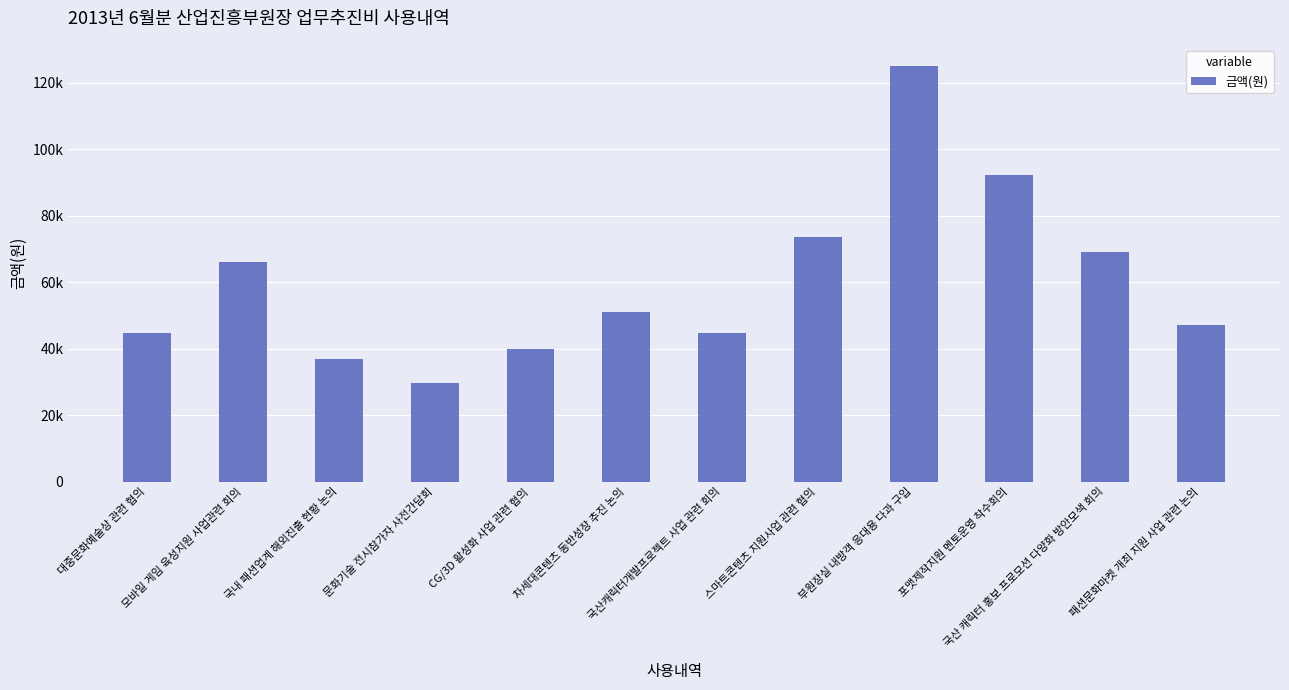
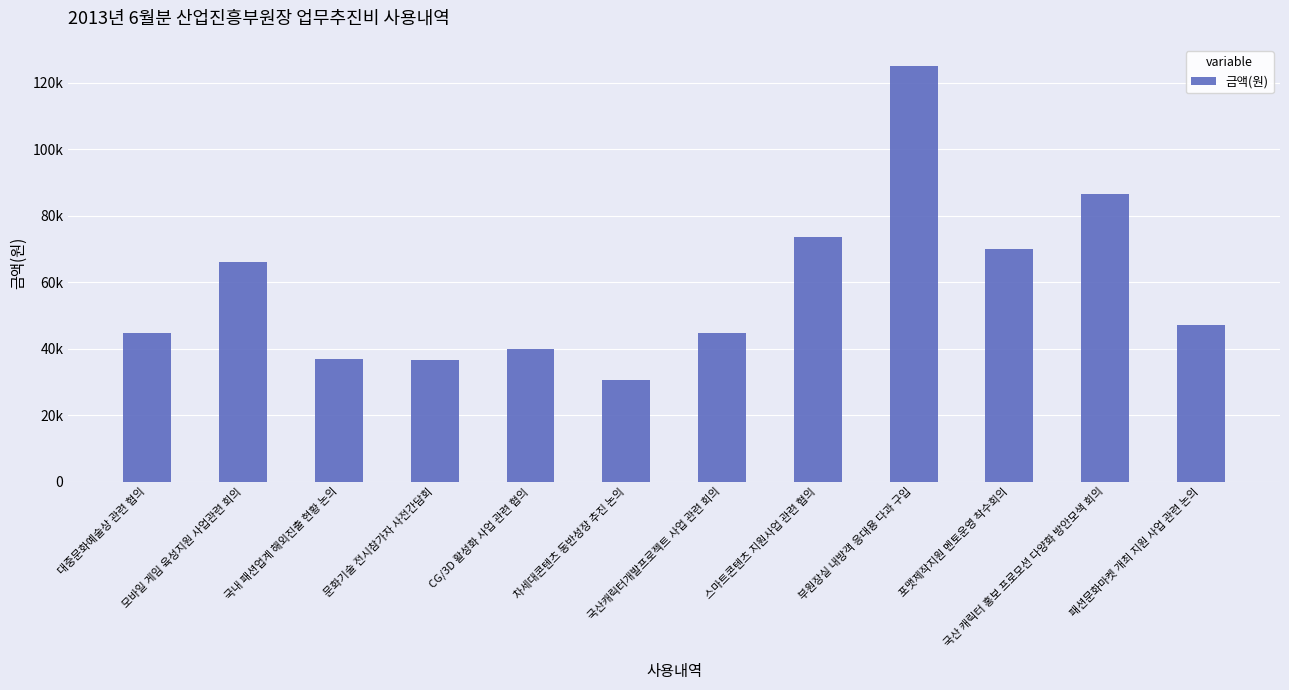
문화기술 전시참가자 사전간담회: 30000 -> 37000
차세대콘텐츠 동반성장 추진 논의: 51000 -> 31000
포맷제작지원 멘토운영 착수회의: 92000 -> 70000
국산 캐릭터 홍보 프로모션 다양화 방안모색 회의: 69000 -> 86000
